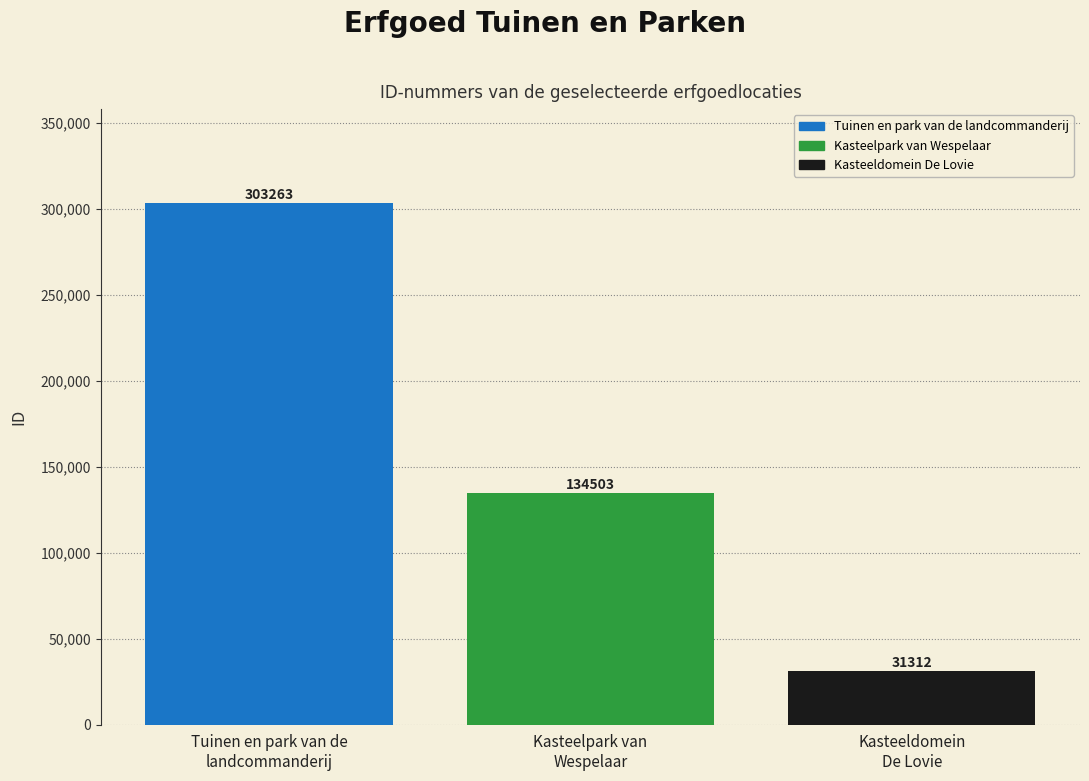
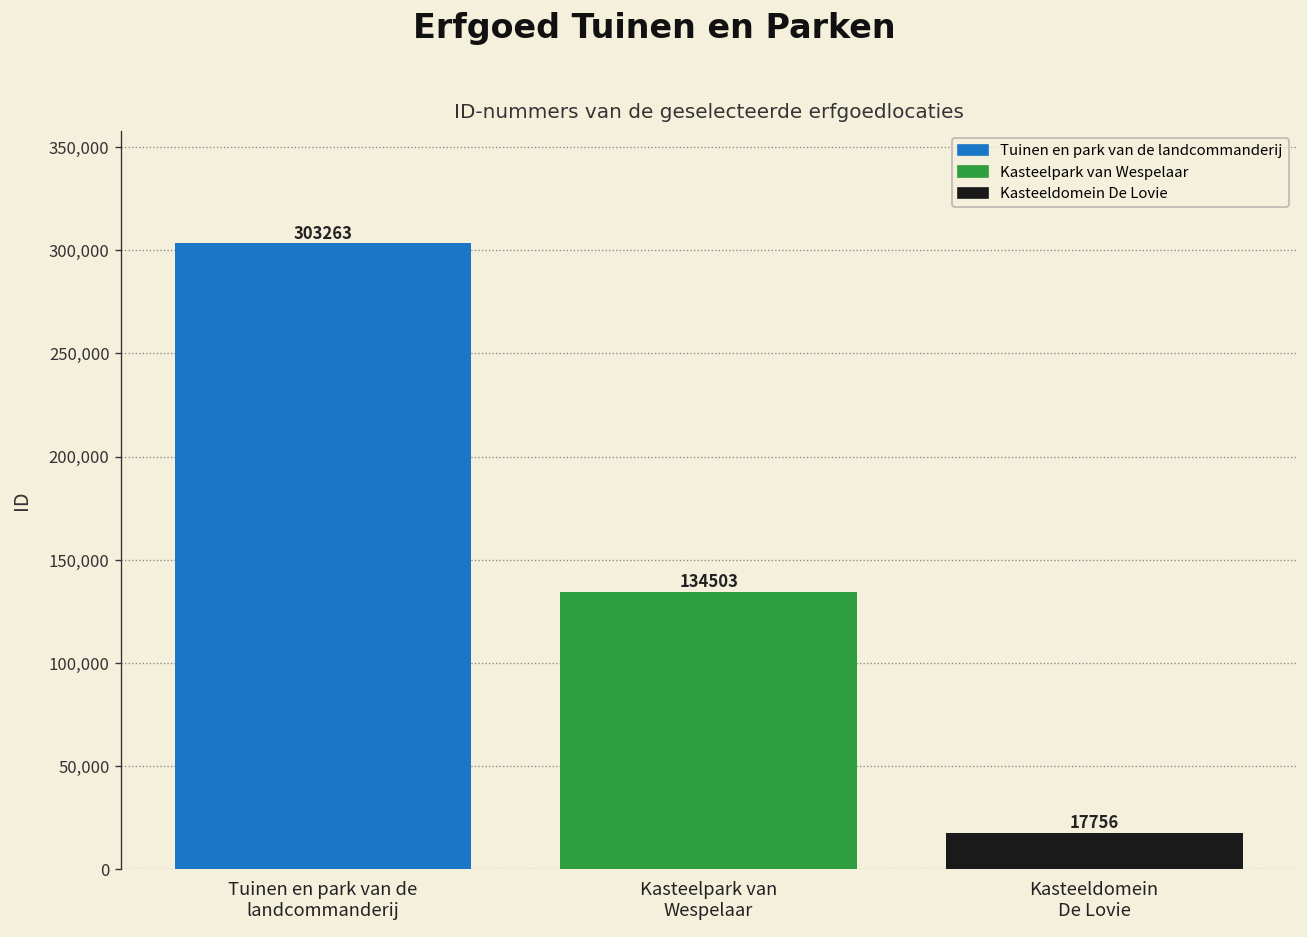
Kasteeldomein De Lovie, Kasteeldomein De Lovie: 31312 -> 17756
